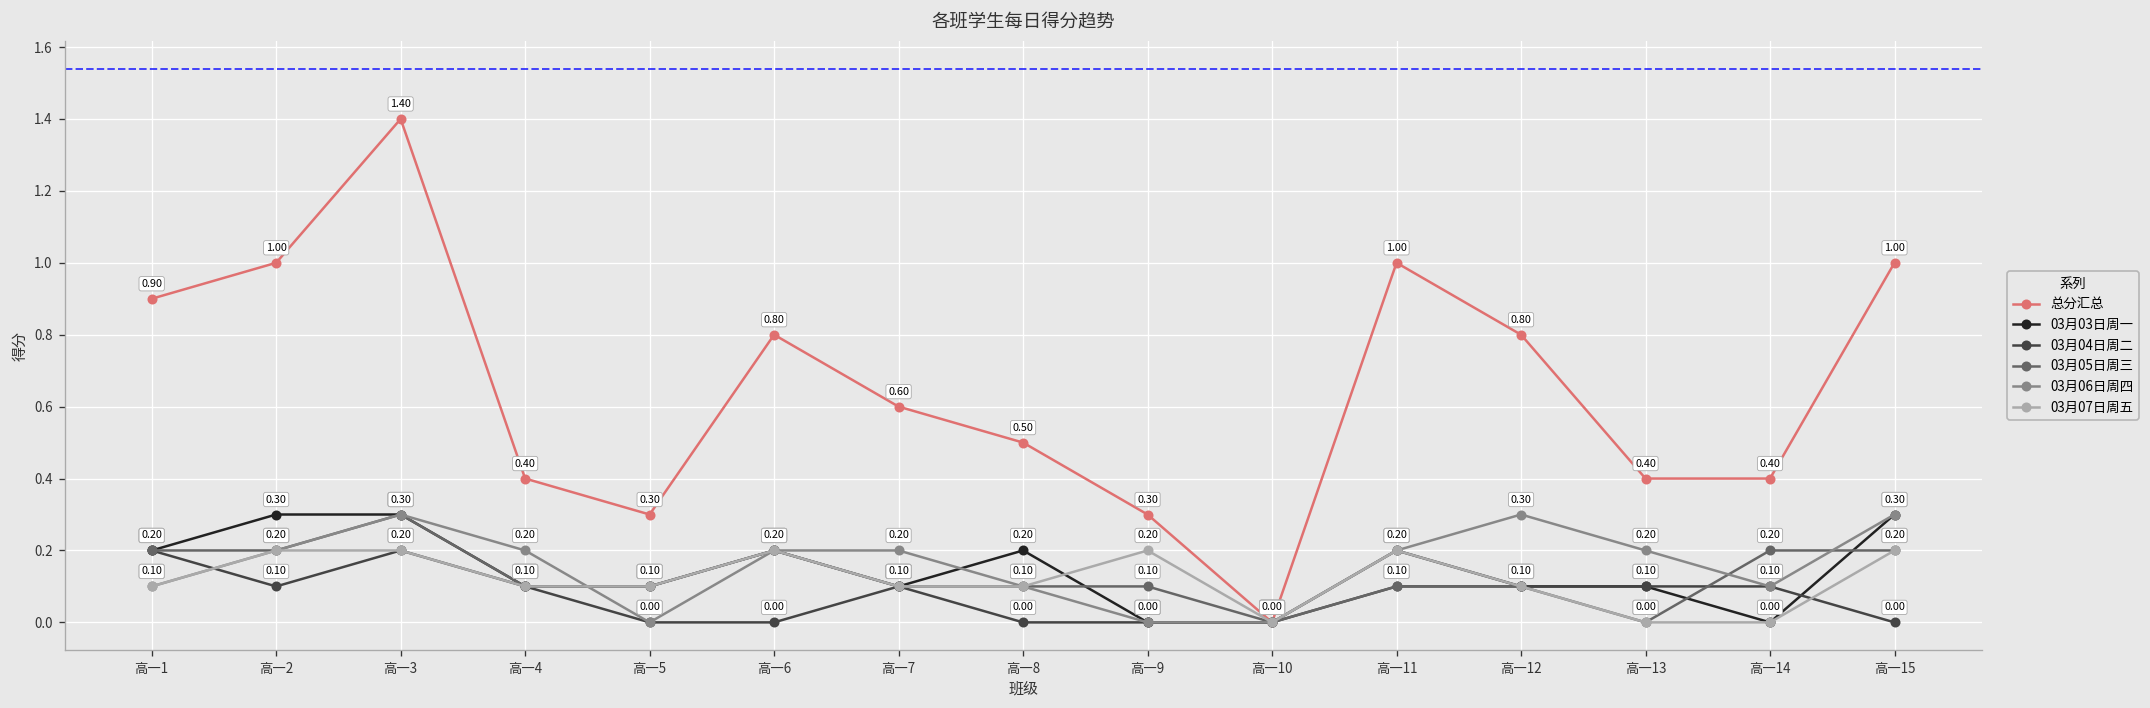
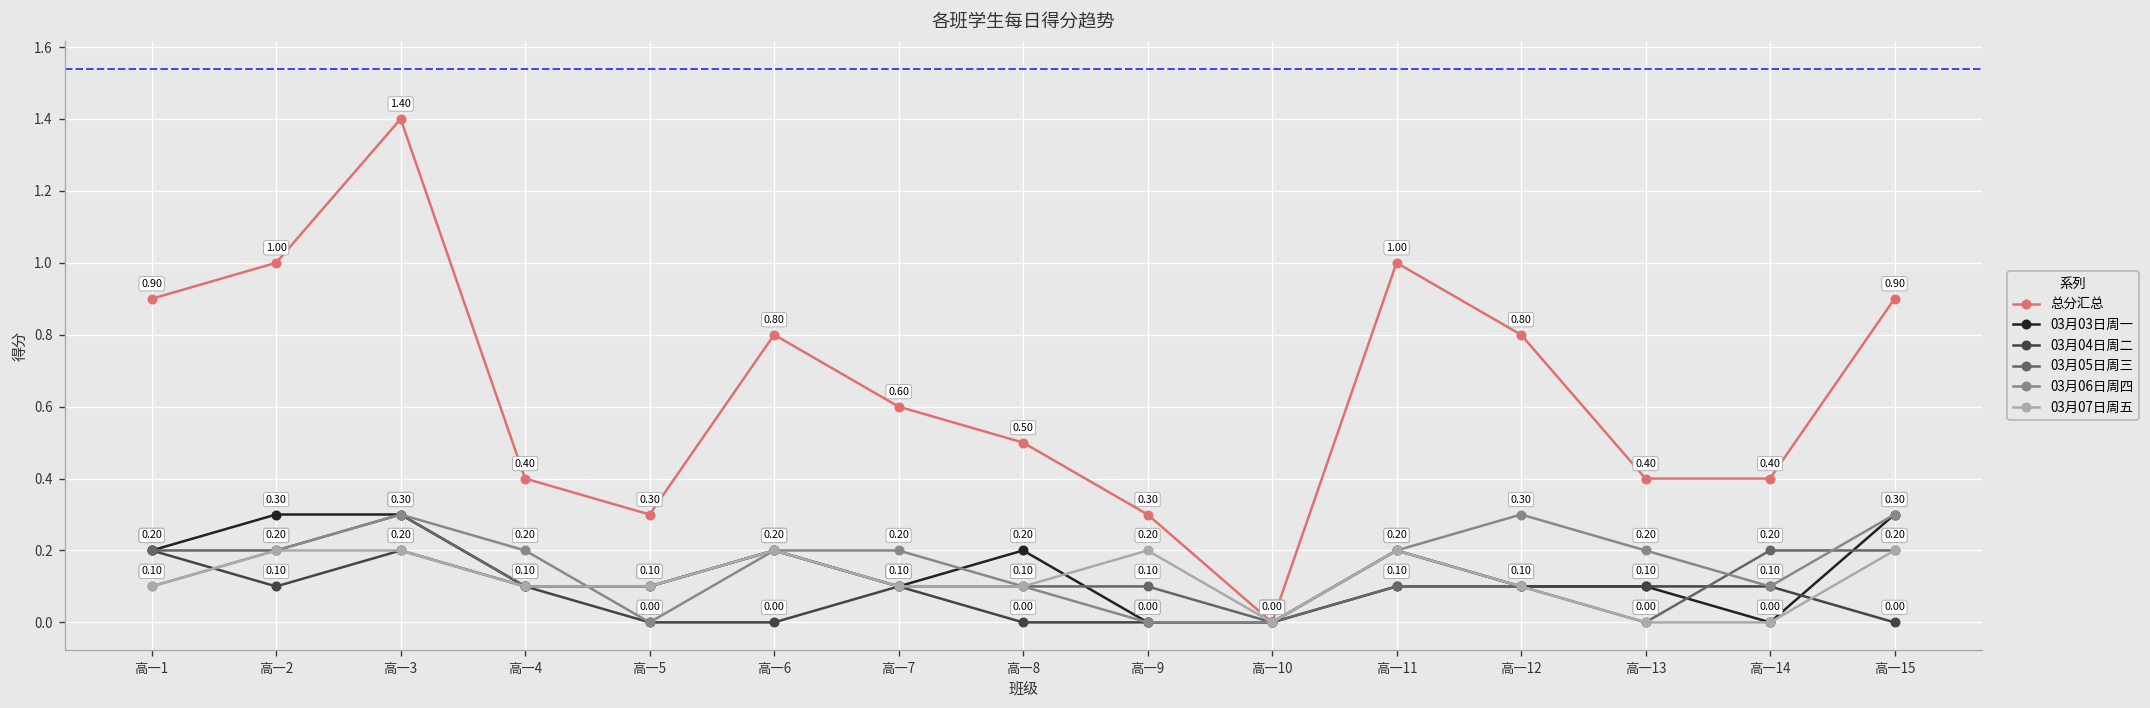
总分汇总, 高一15: 1.00 -> 0.90
